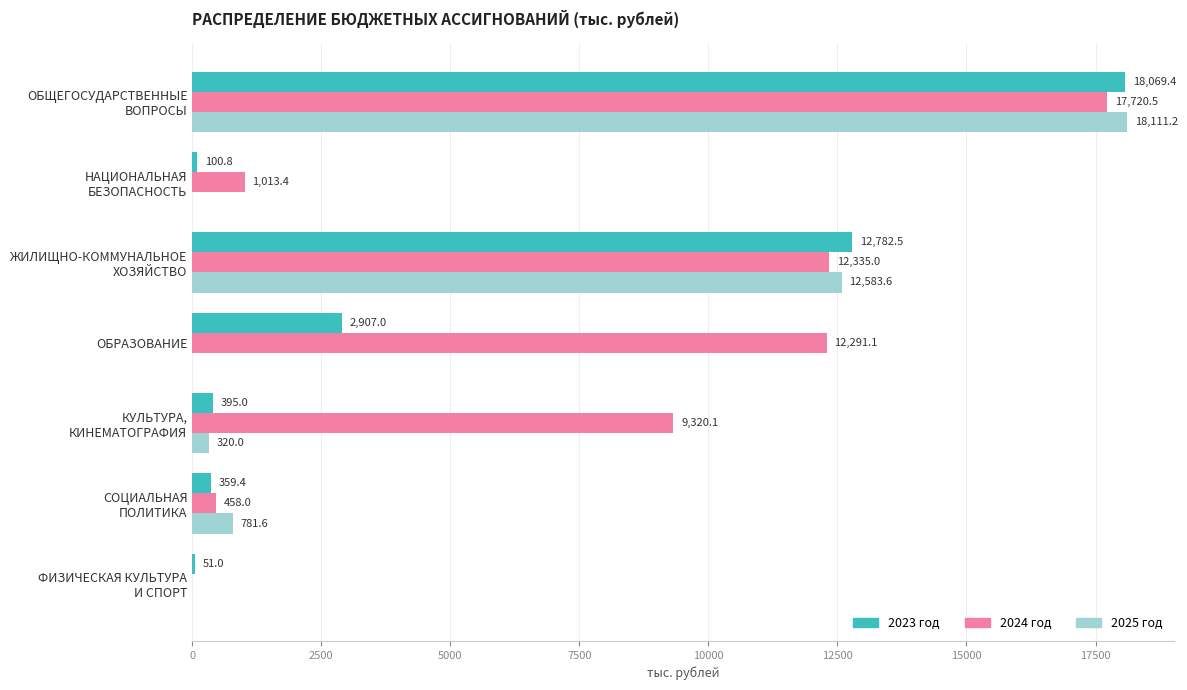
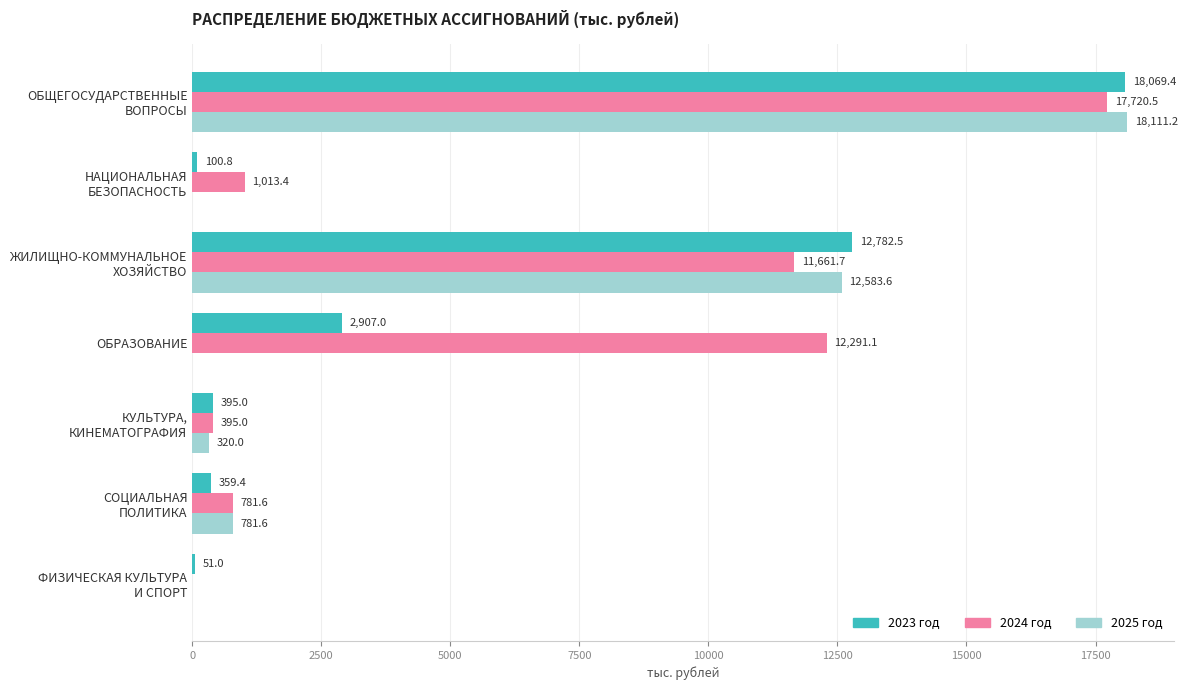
2024 год, ЖИЛИЩНО-КОММУНАЛЬНОЕ ХОЗЯЙСТВО: 12,335.0 -> 11,661.7
2024 год, КУЛЬТУРА, КИНЕМАТОГРАФИЯ: 9,320.1 -> 395.0
2024 год, СОЦИАЛЬНАЯ ПОЛИТИКА: 458.0 -> 781.6
